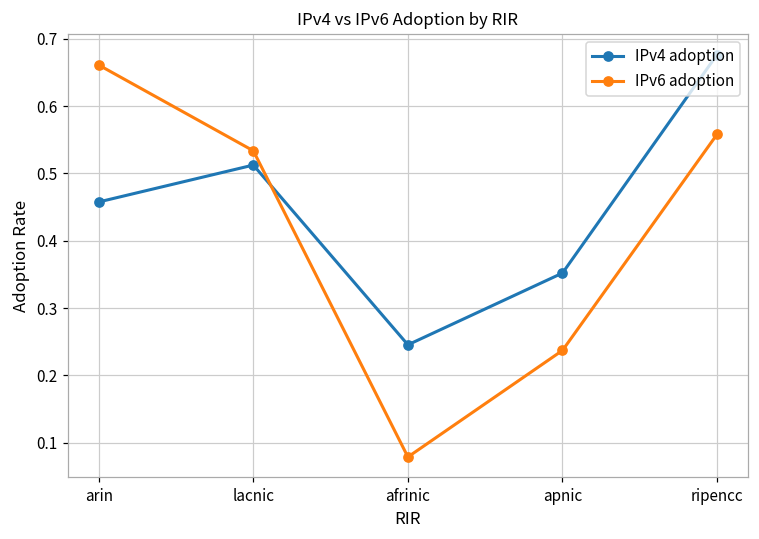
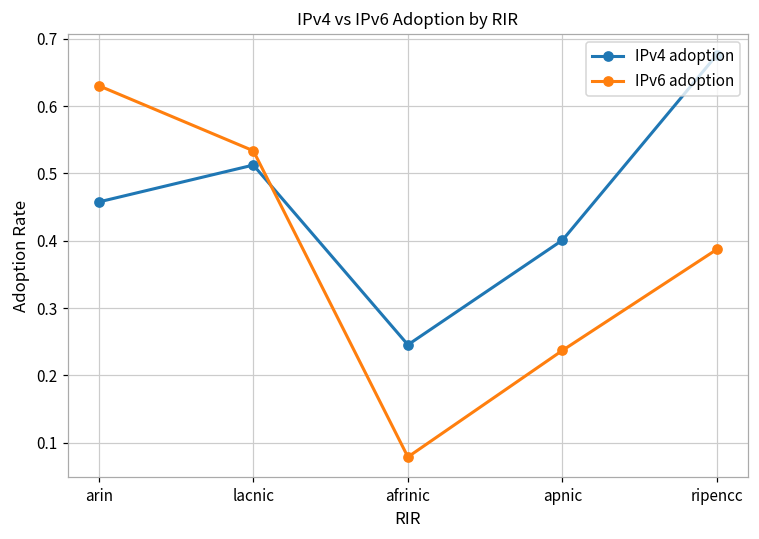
IPv6 adoption, arin: 0.66 -> 0.63
IPv4 adoption, apnic: 0.35 -> 0.40
IPv6 adoption, ripencc: 0.56 -> 0.39
